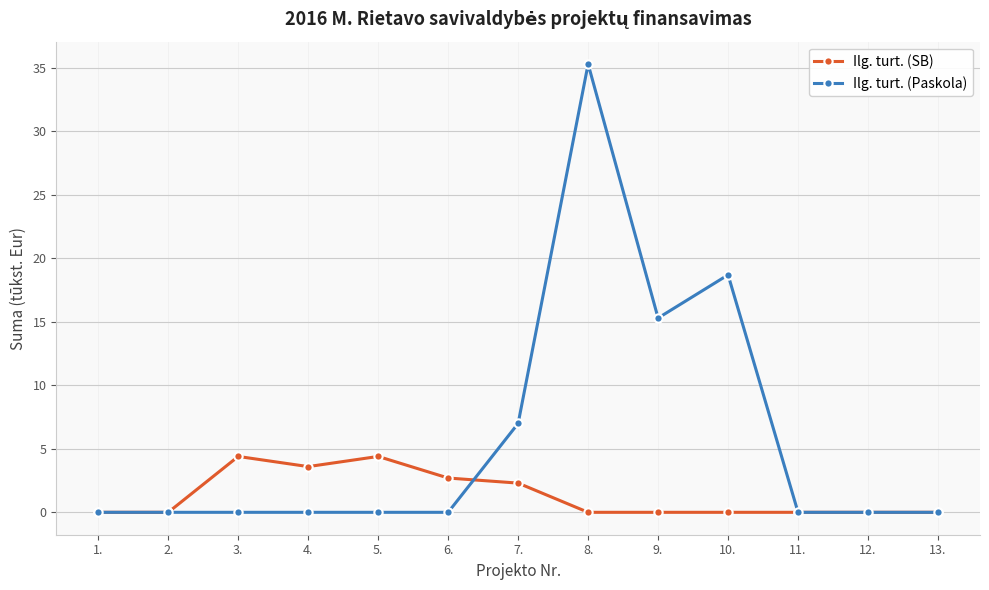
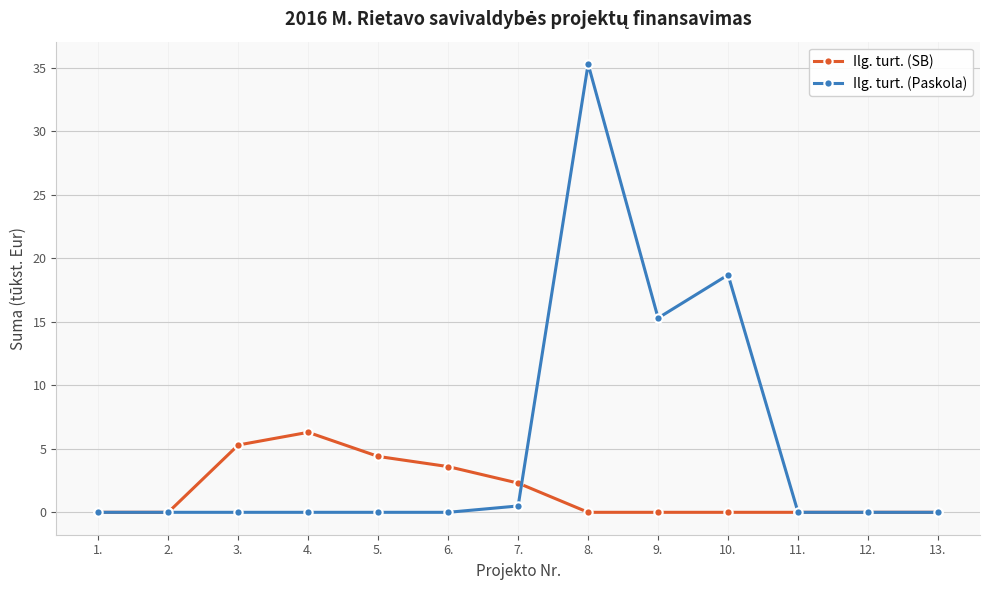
Ilg. turt. (SB), 3.: 4.4 -> 5.3
Ilg. turt. (SB), 4.: 3.6 -> 6.3
Ilg. turt. (SB), 6.: 2.7 -> 3.6
Ilg. turt. (Paskola), 7.: 7.0 -> 0.5
